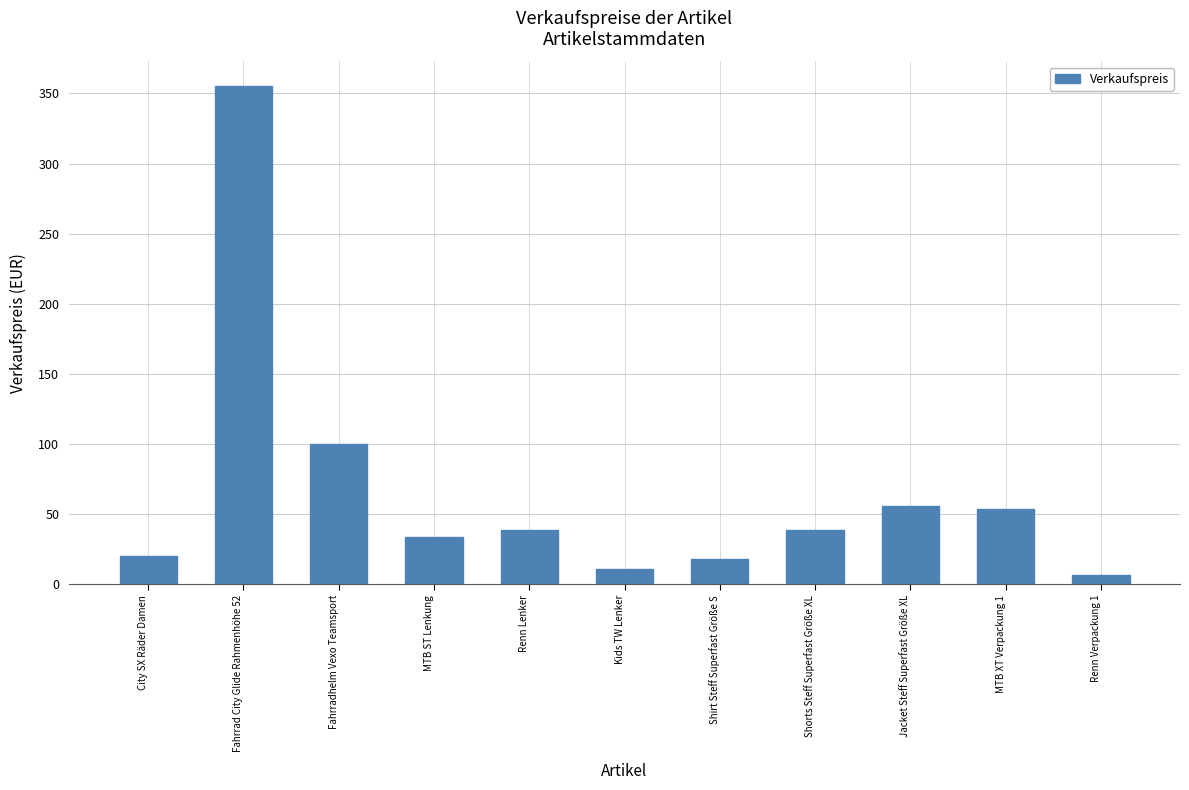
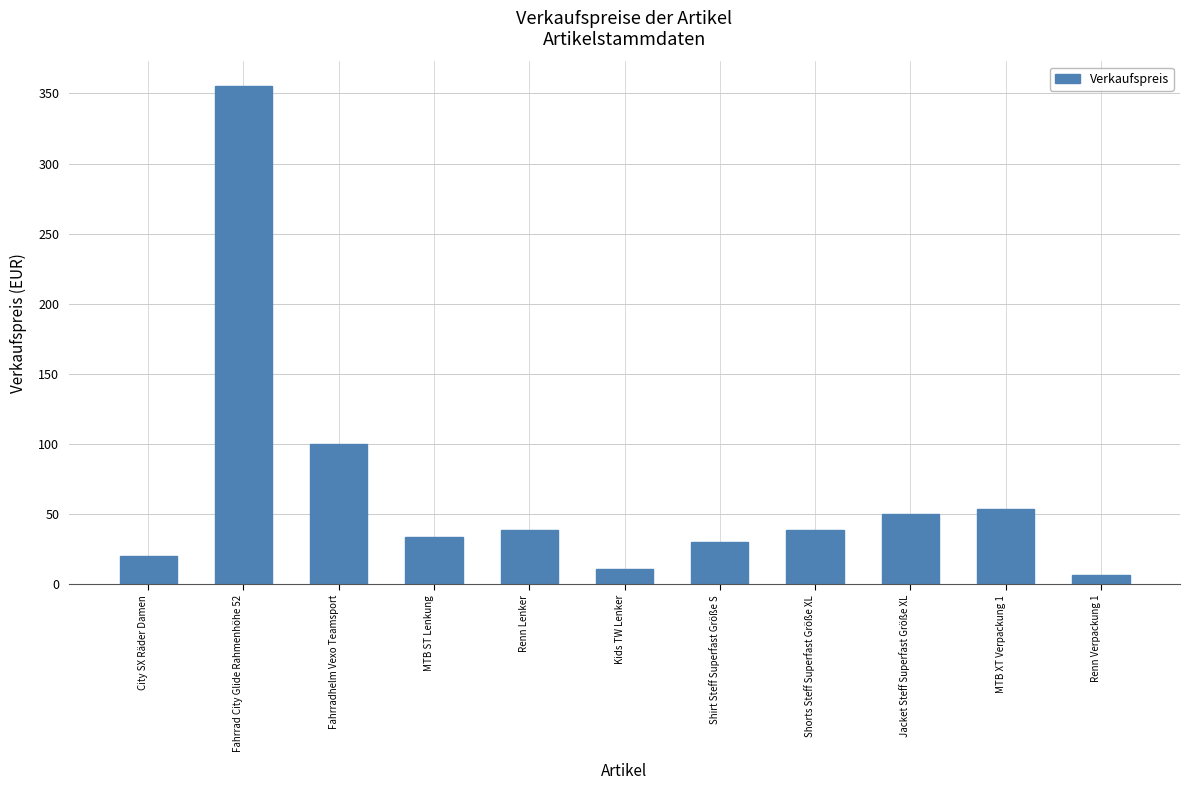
Shirt Steff Superfast Größe S: 18 -> 30
Jacket Steff Superfast Größe XL: 56 -> 50
